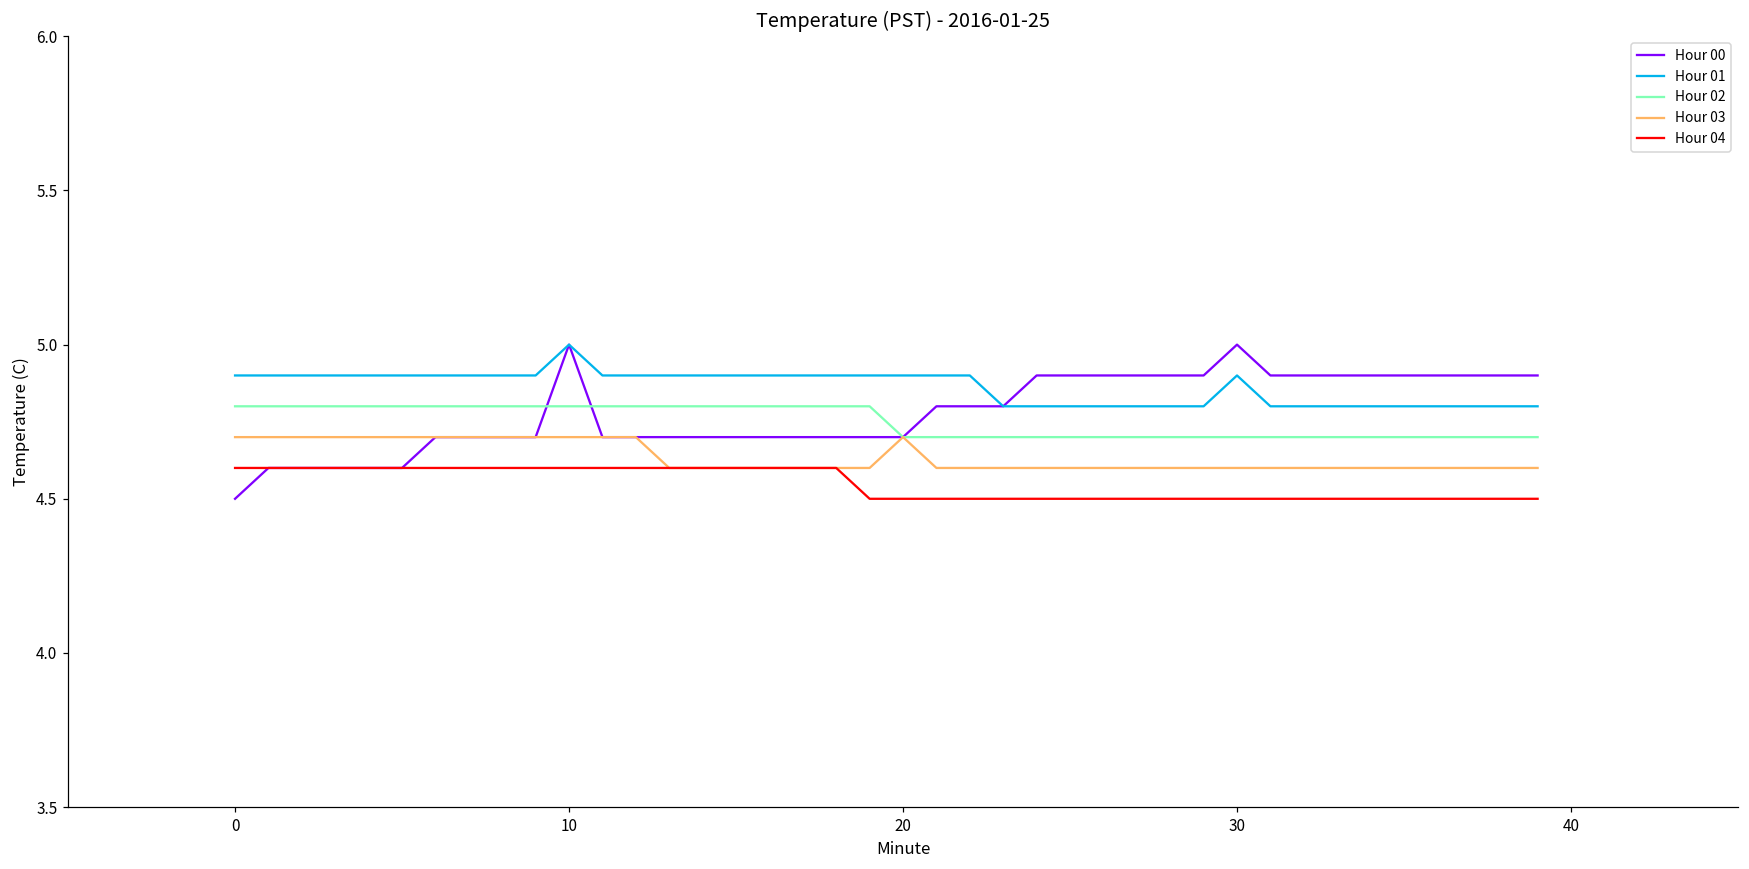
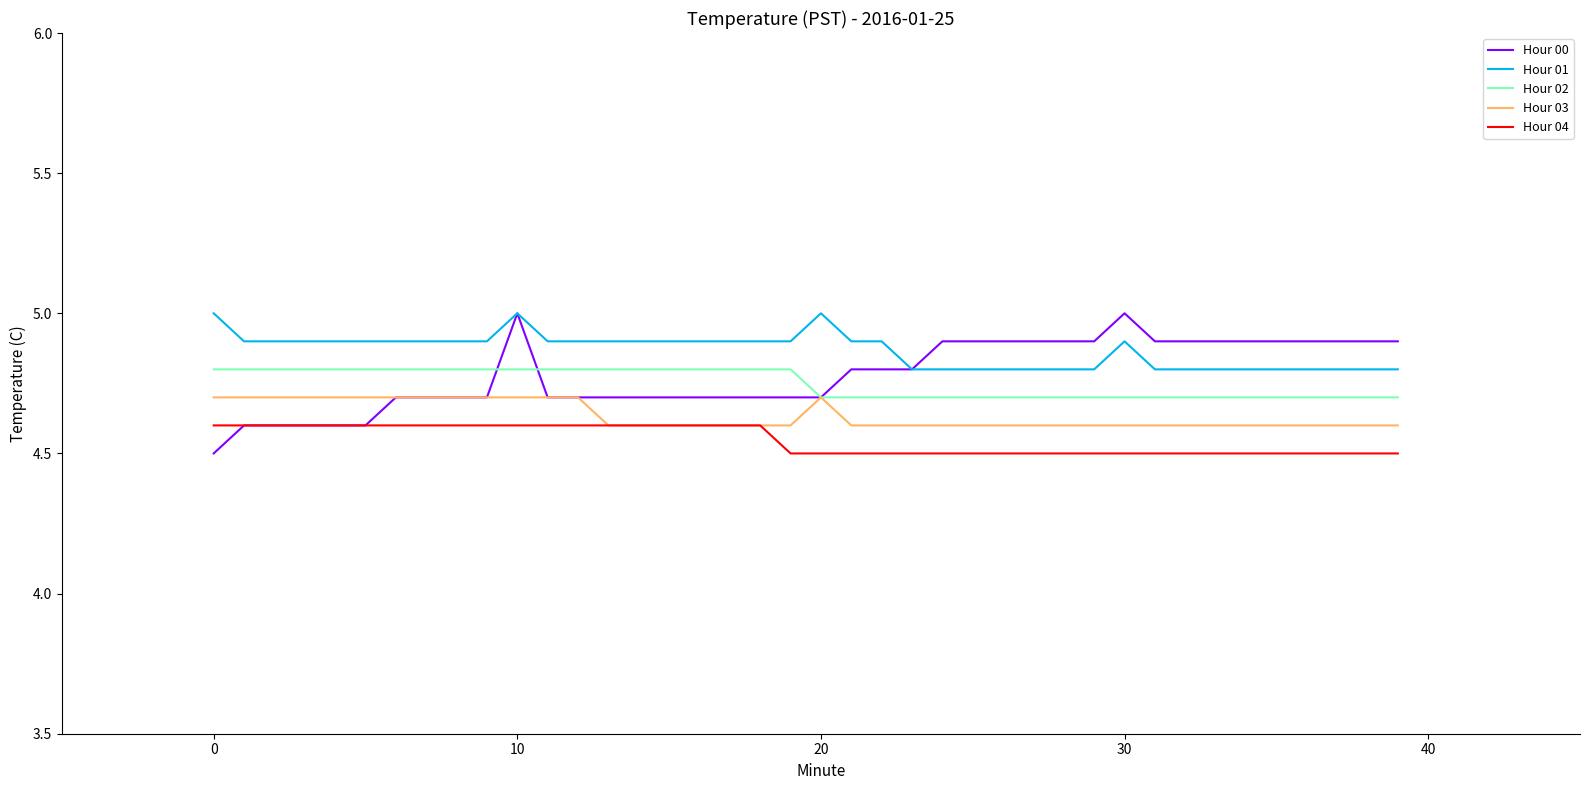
Hour 01, 0: 4.9 -> 5.0
Hour 01, 20: 4.9 -> 5.0
